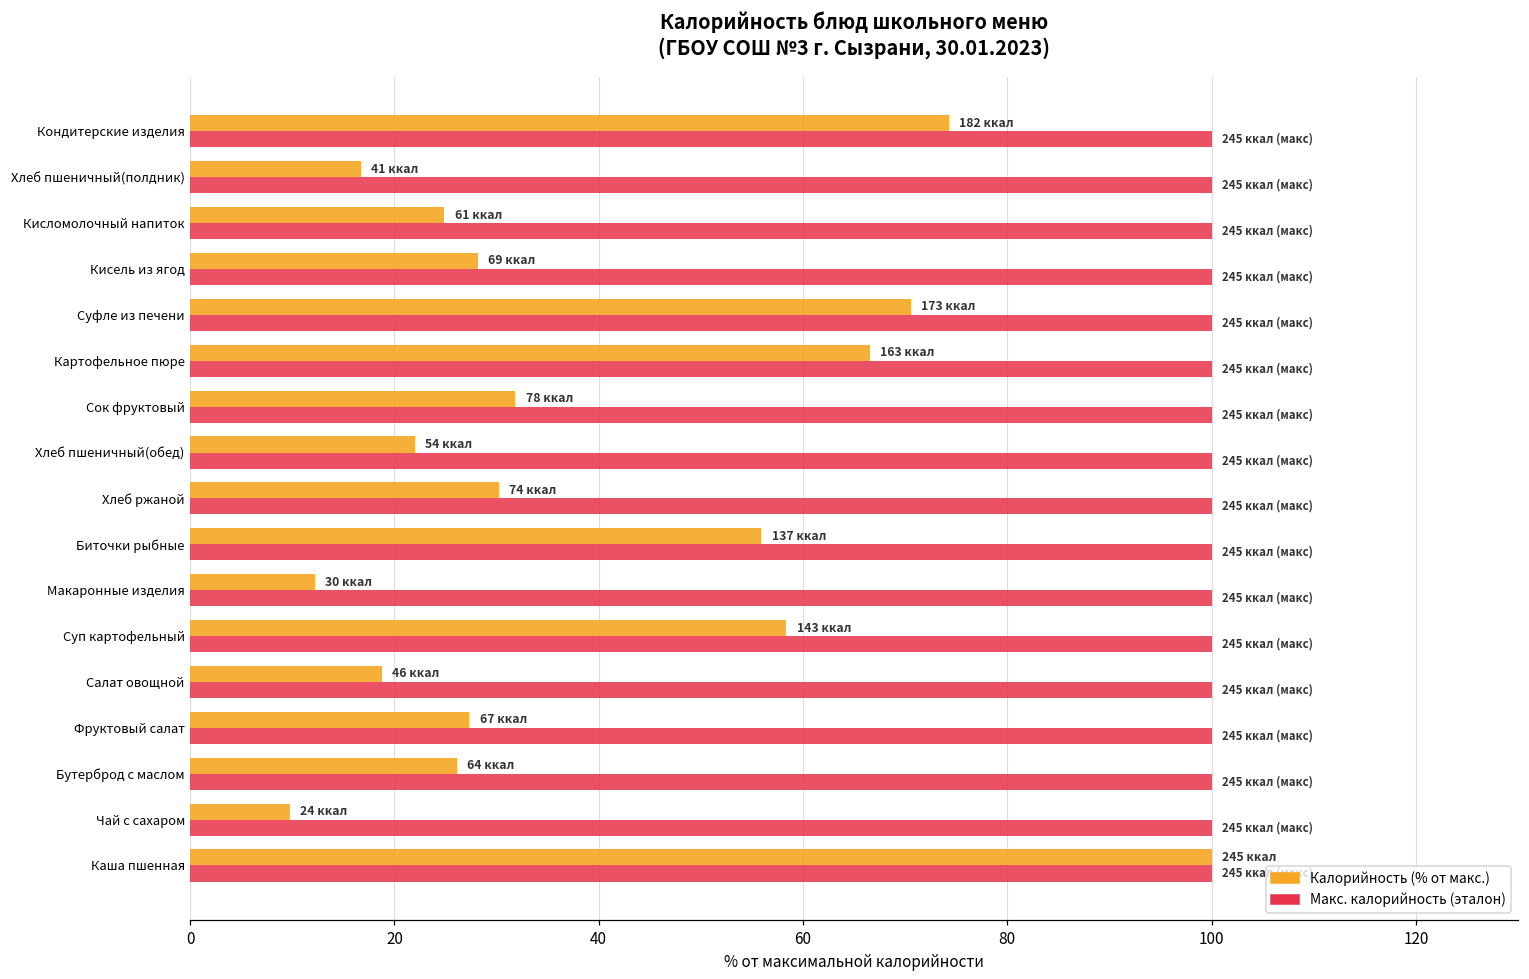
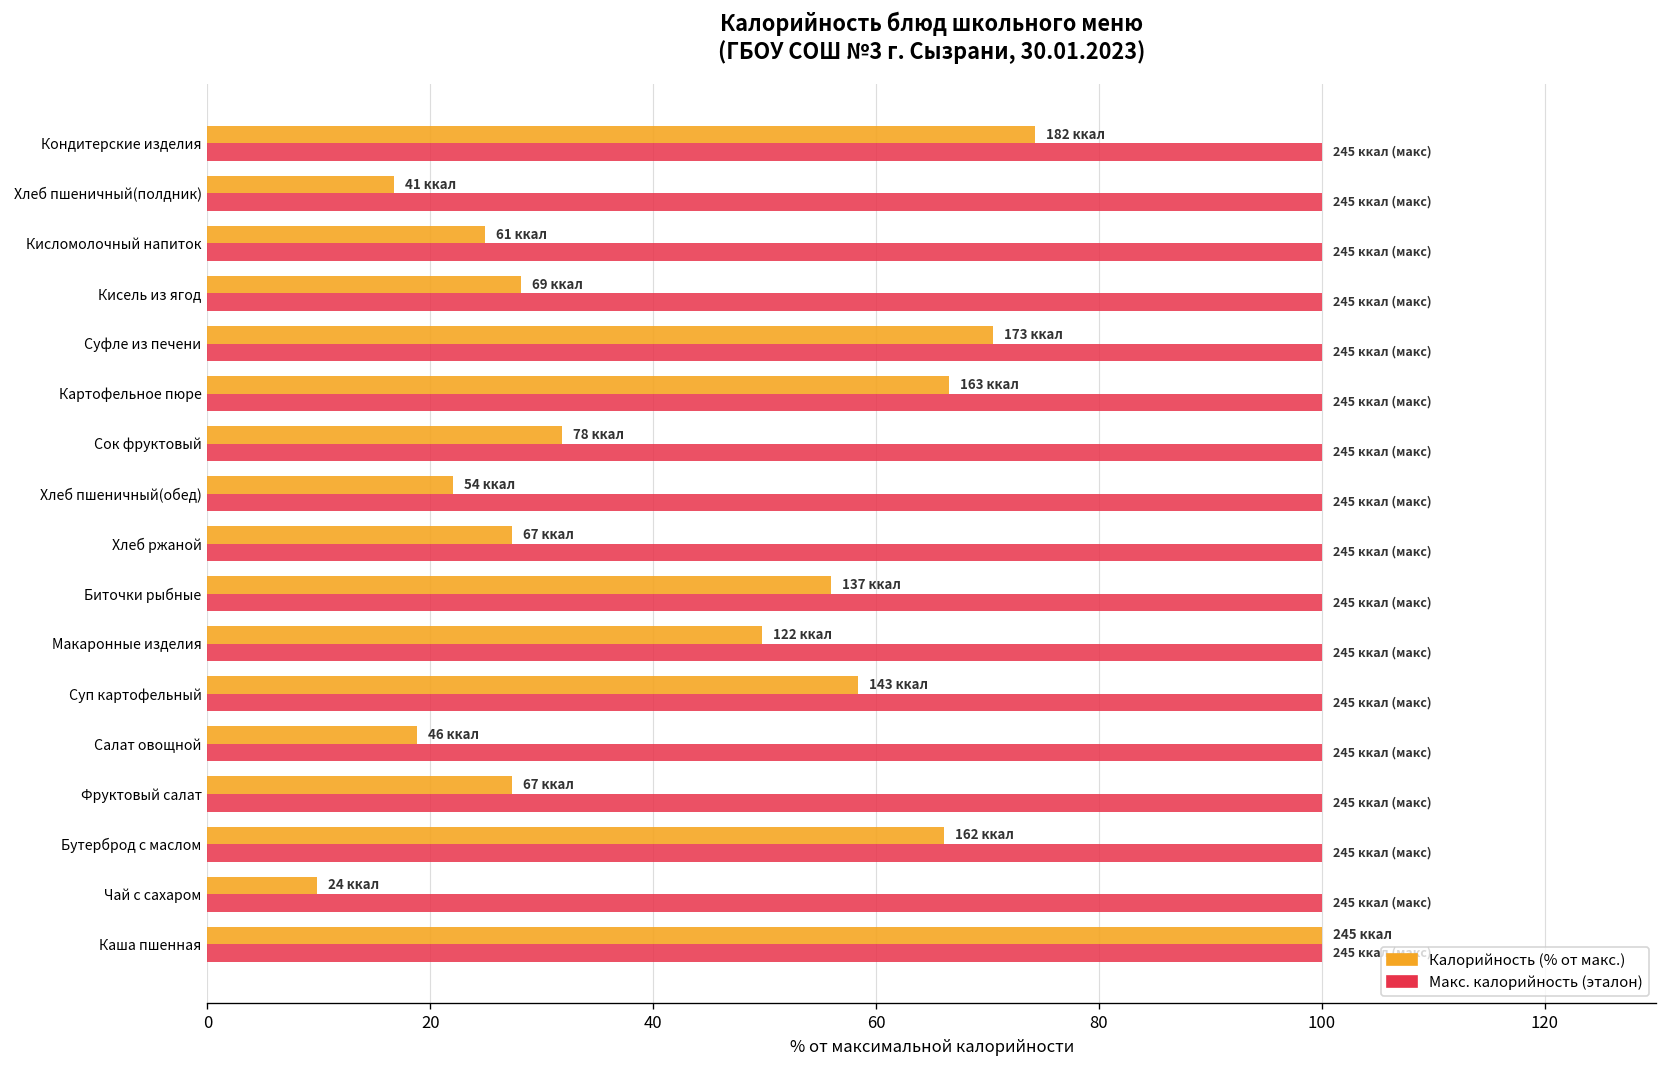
Калорийность (% от макс.), Хлеб ржаной: 74 -> 67
Калорийность (% от макс.), Макаронные изделия: 30 -> 122
Калорийность (% от макс.), Бутерброд с маслом: 64 -> 162
